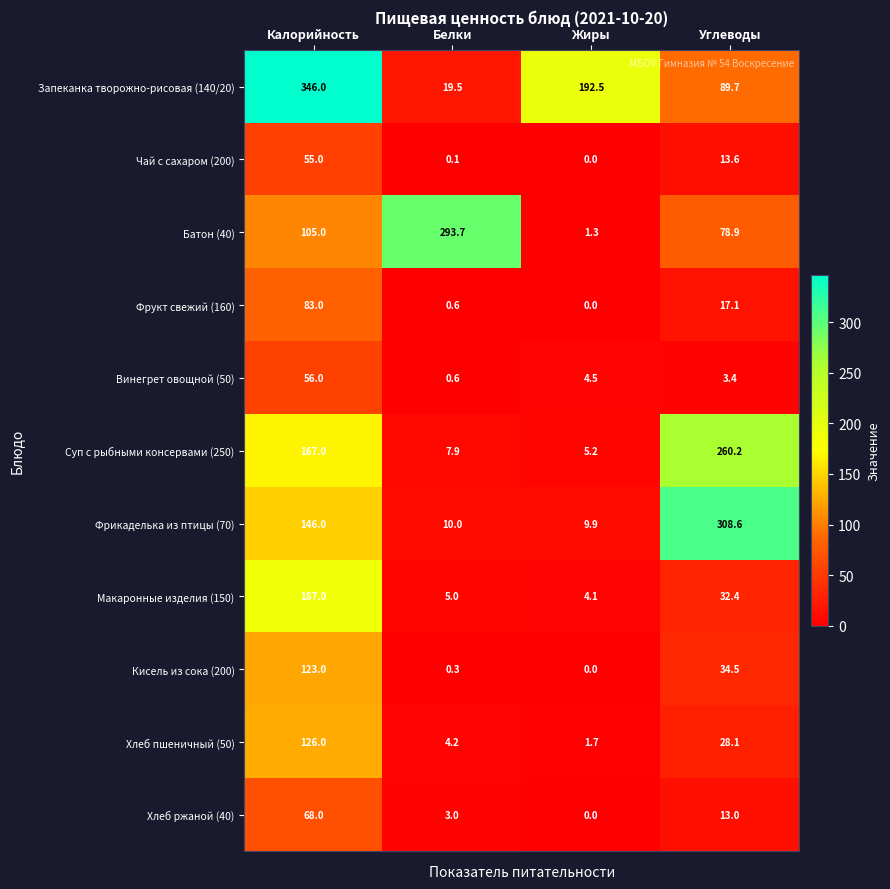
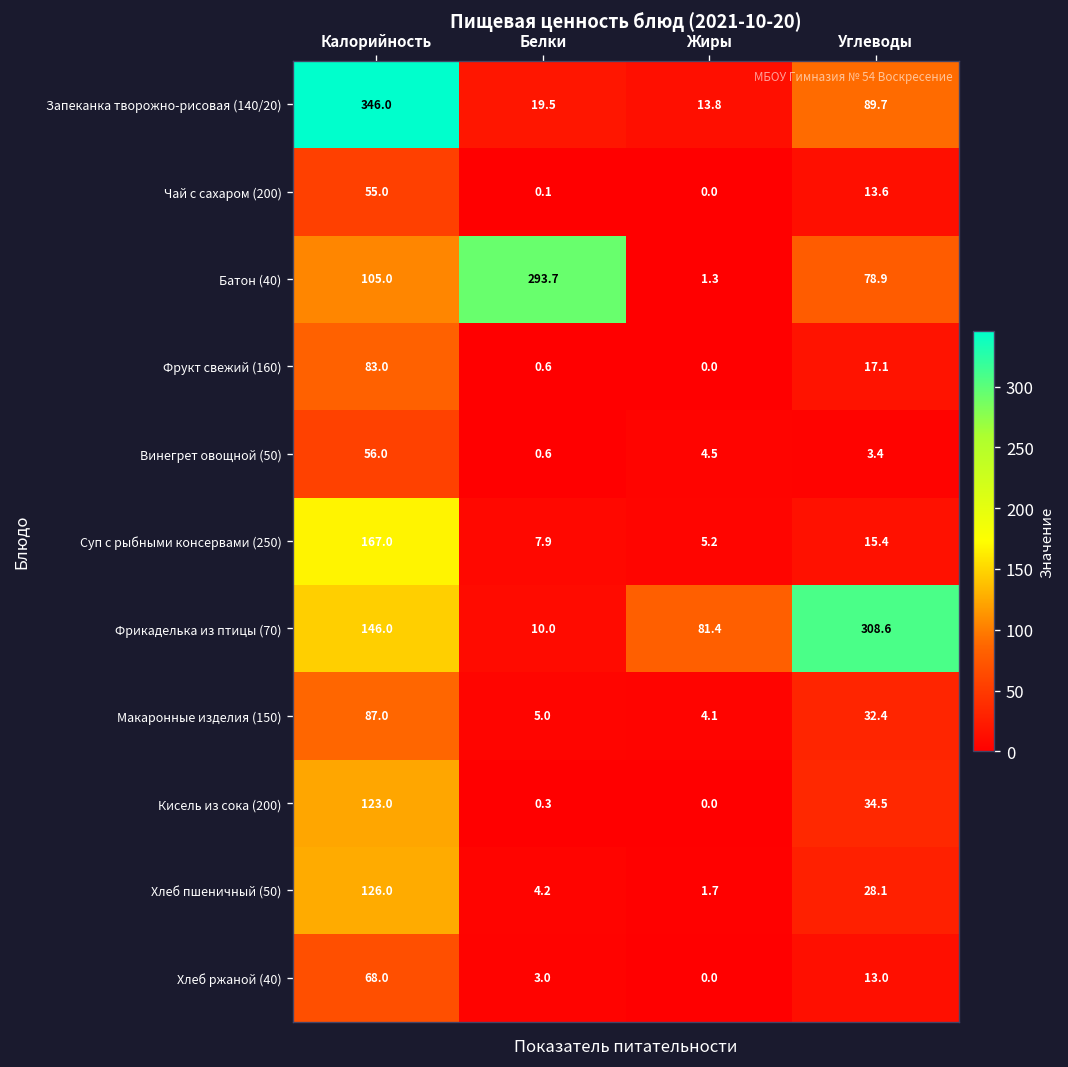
Запеканка творожно-рисовая (140/20), Жиры: 192.5 -> 13.8
Суп с рыбными консервами (250), Углеводы: 260.2 -> 15.4
Фрикаделька из птицы (70), Жиры: 9.9 -> 81.4
Макаронные изделия (150), Калорийность: 187.0 -> 87.0
